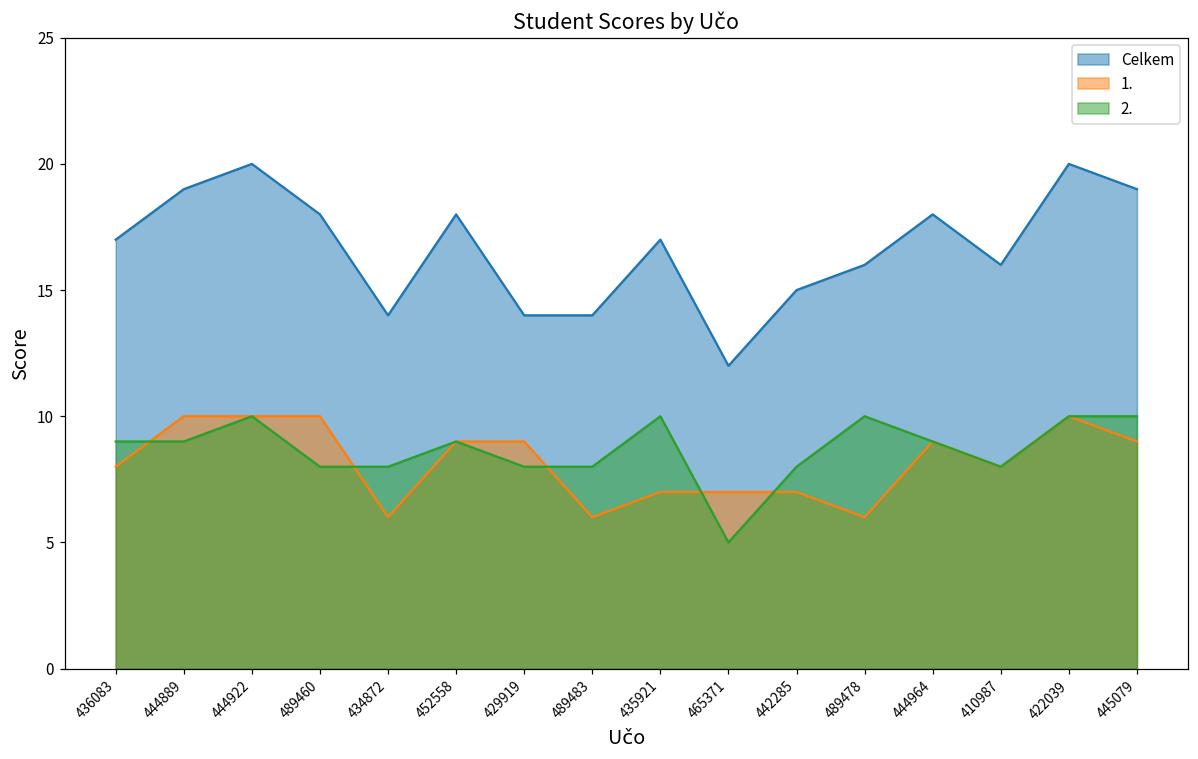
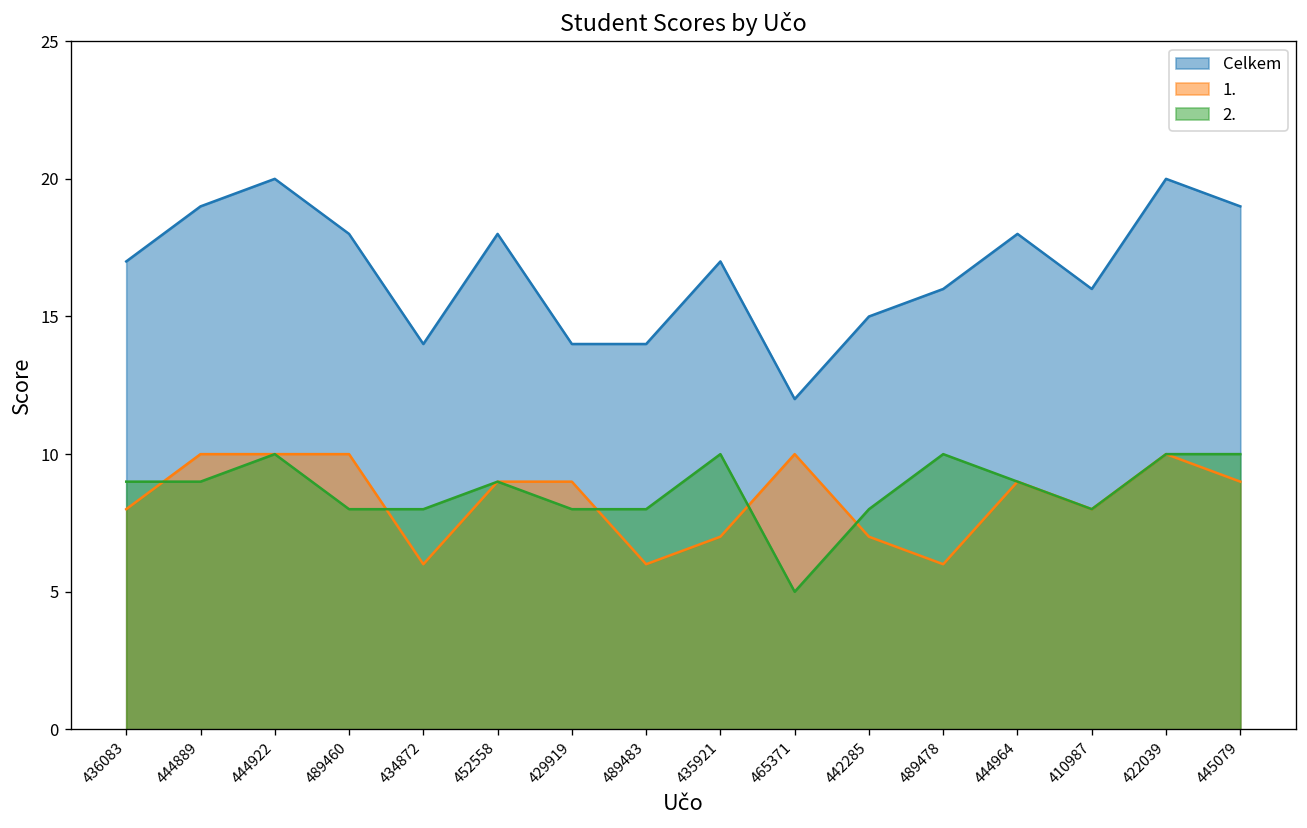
1., 465371: 7 -> 10
